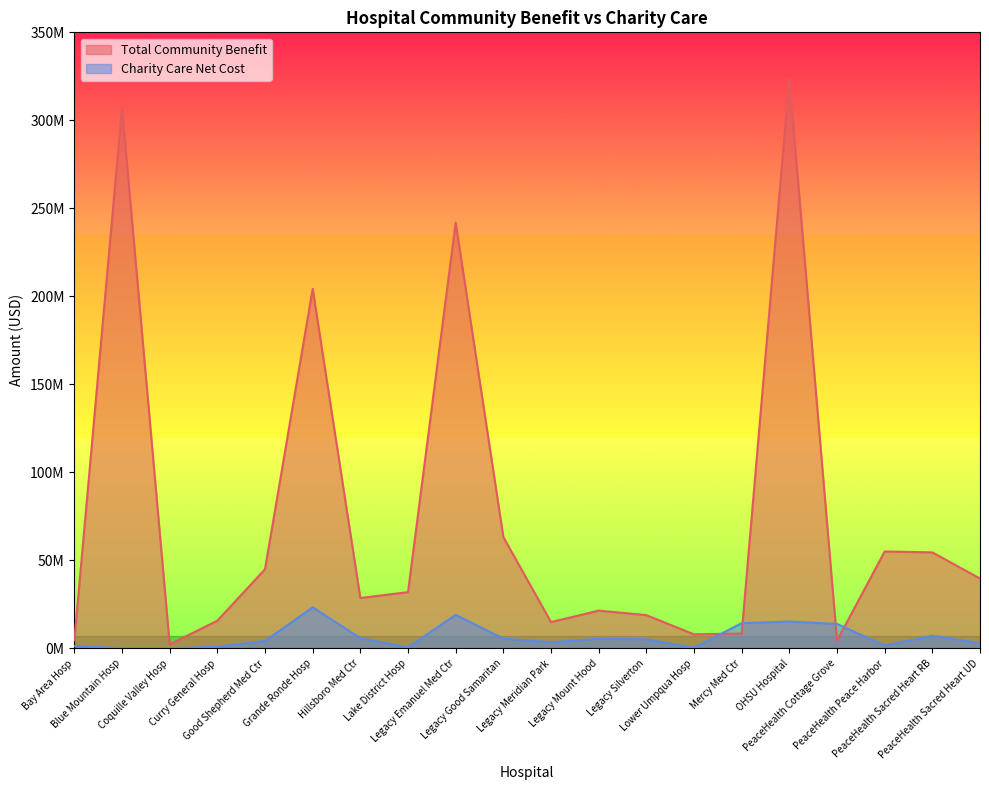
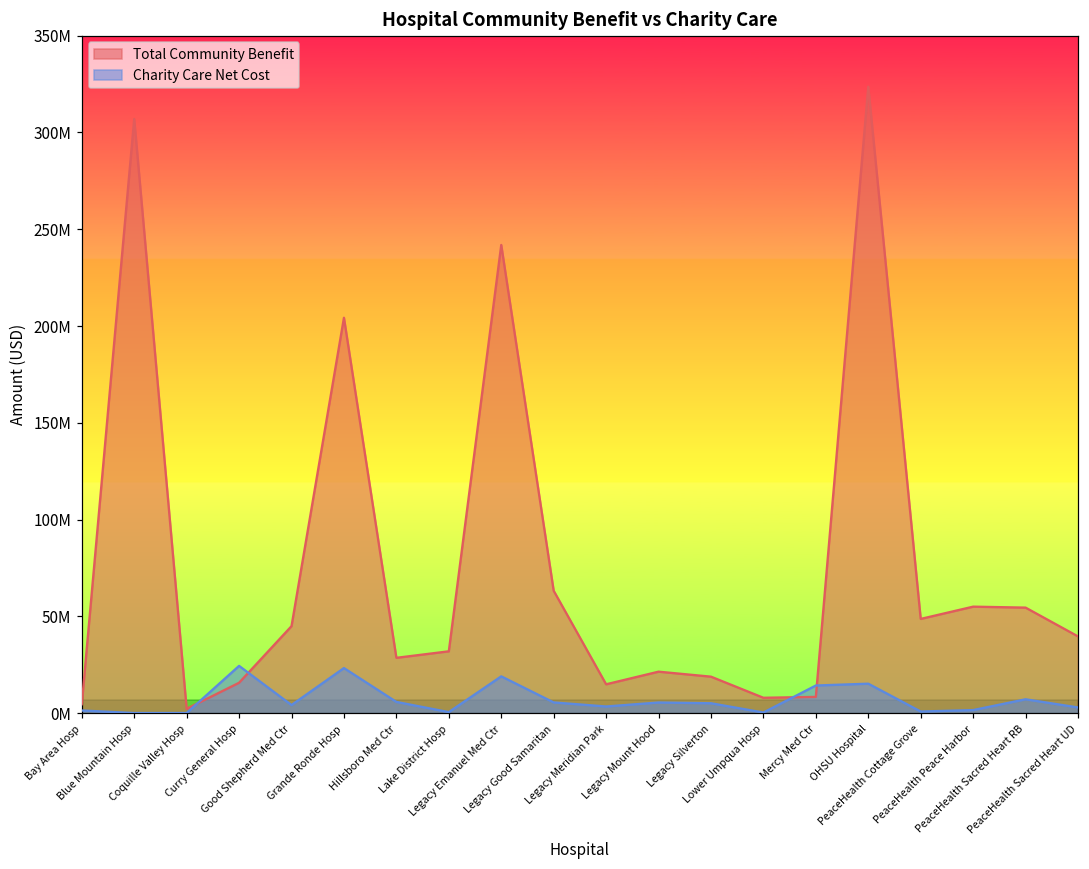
Charity Care Net Cost, Curry General Hosp: 1000000 -> 24000000
Total Community Benefit, PeaceHealth Cottage Grove: 4000000 -> 49000000
Charity Care Net Cost, PeaceHealth Cottage Grove: 14000000 -> 1000000
